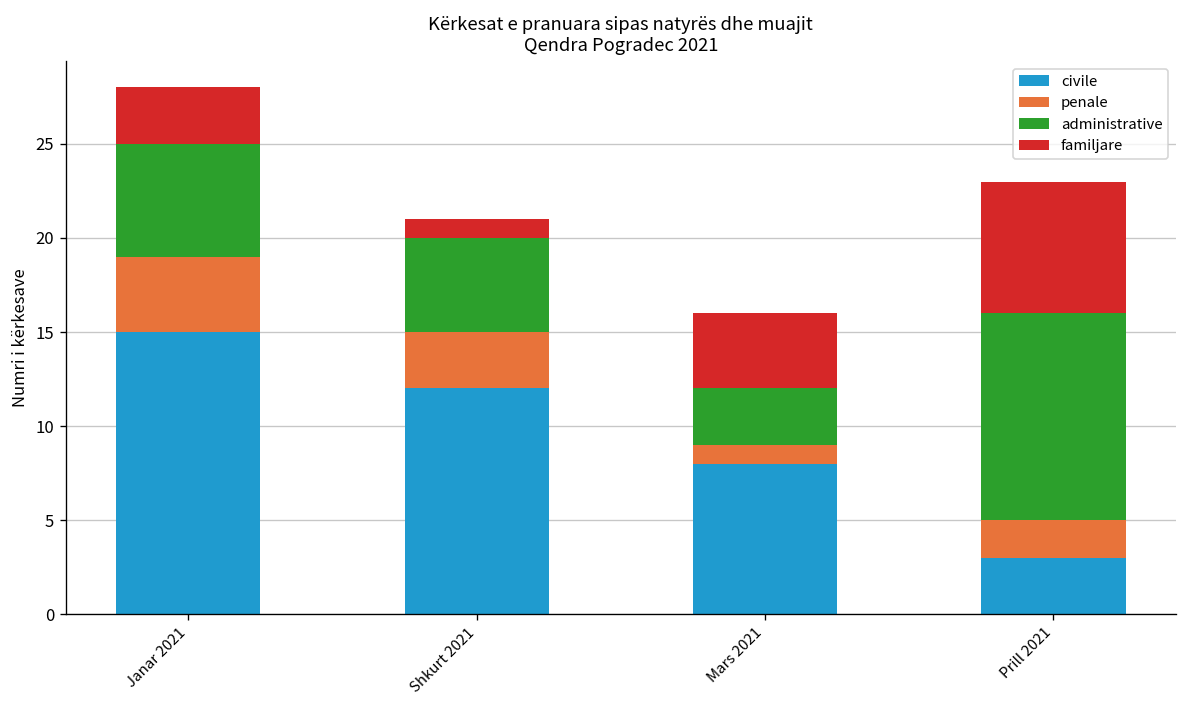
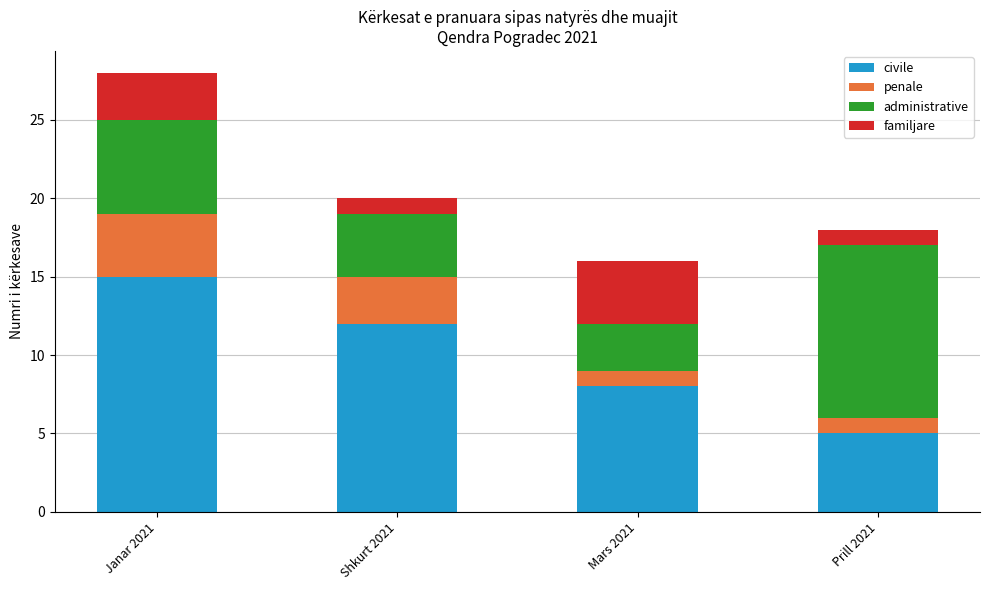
administrative, Shkurt 2021: 5 -> 4
civile, Prill 2021: 3 -> 5
penale, Prill 2021: 2 -> 1
familjare, Prill 2021: 7 -> 1
